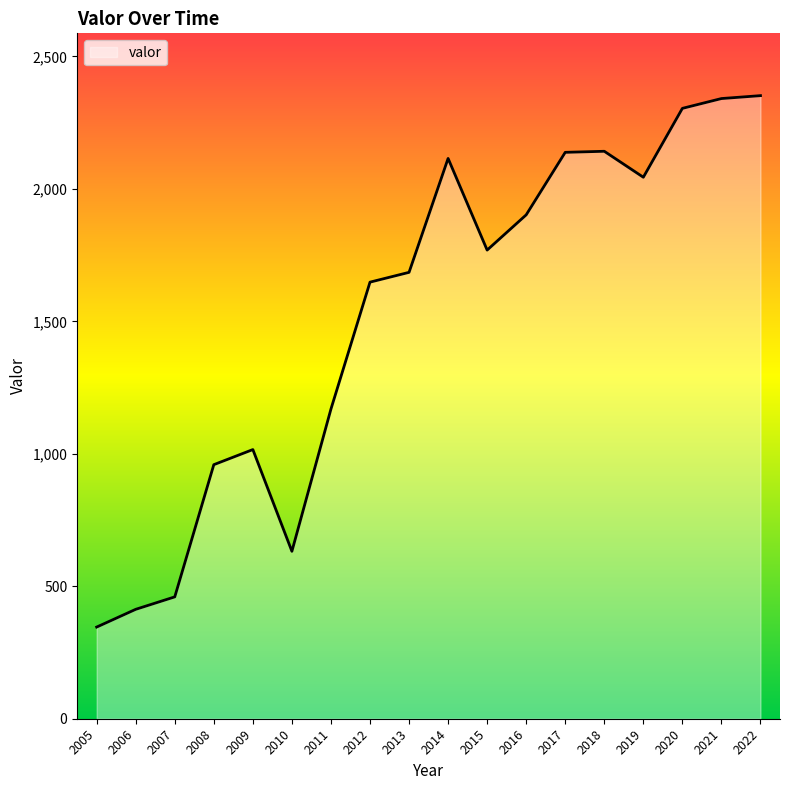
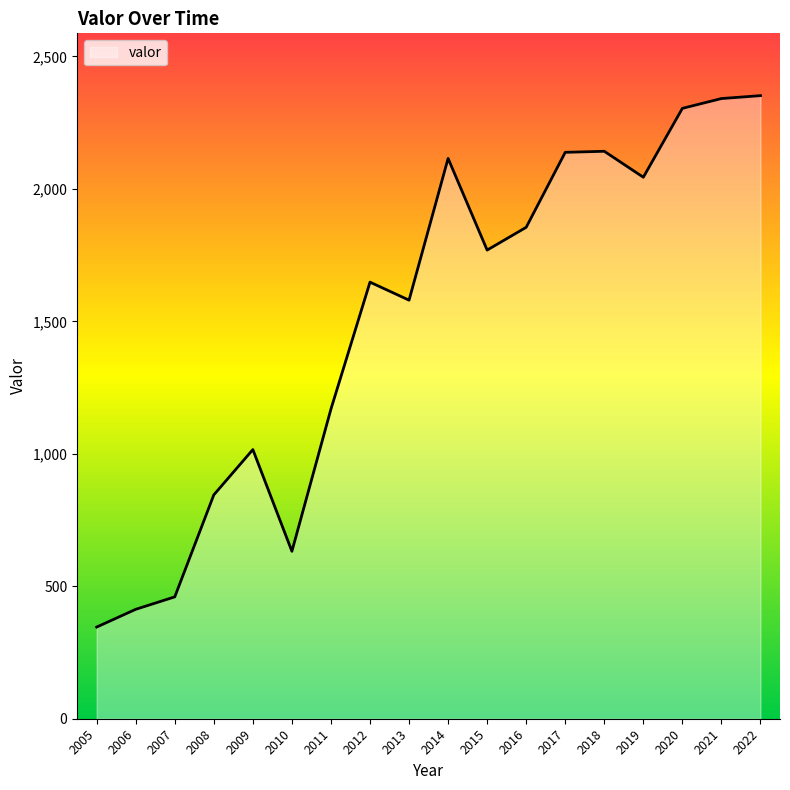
2008: 960 -> 850
2013: 1,690 -> 1,580
2016: 1,900 -> 1,860
